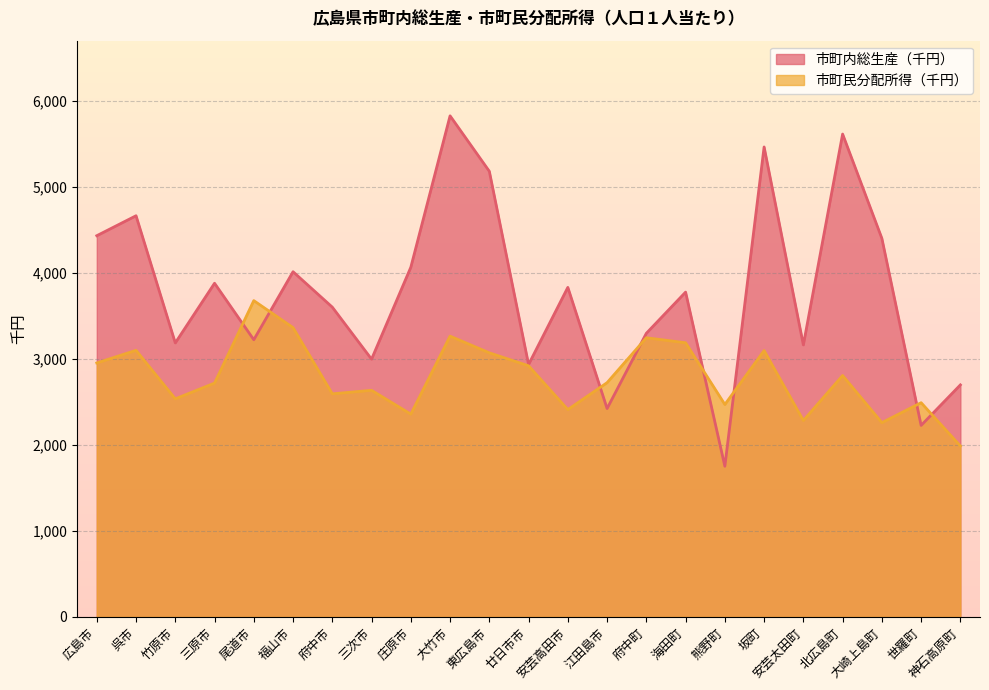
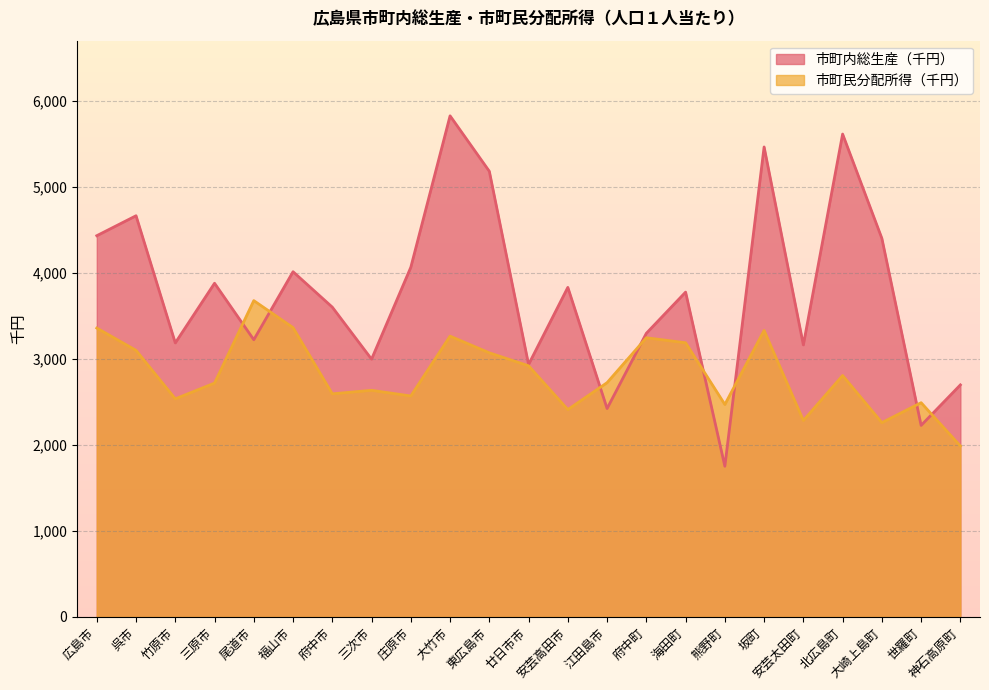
市町民分配所得（千円）, 広島市: 3,000 -> 3,400
市町民分配所得（千円）, 庄原市: 2,400 -> 2,600
市町民分配所得（千円）, 坂町: 3,100 -> 3,300
